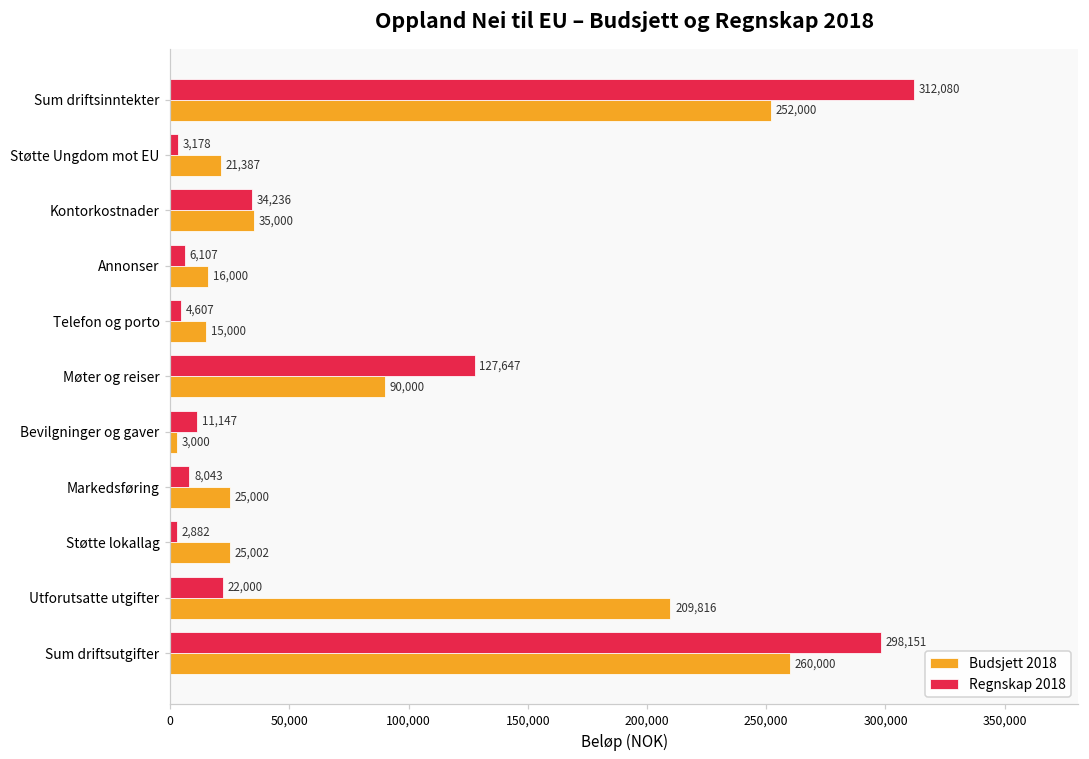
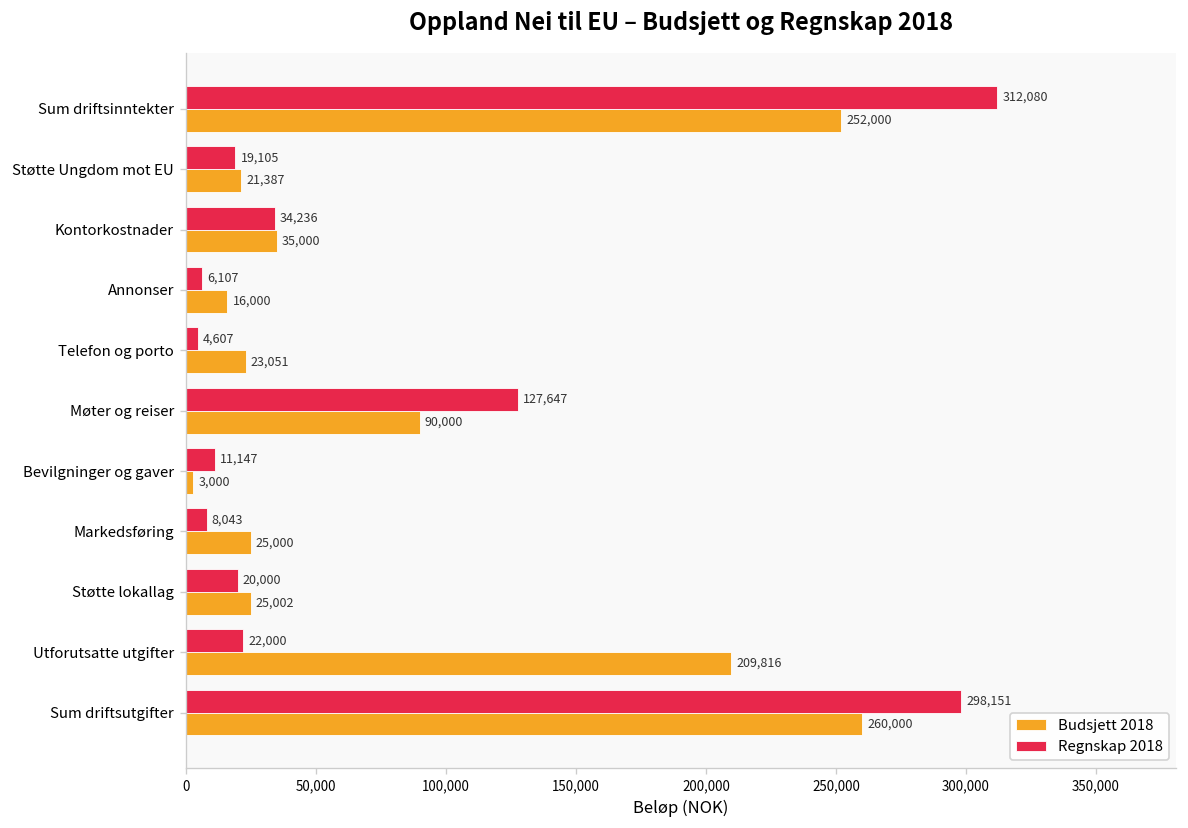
Regnskap 2018, Støtte Ungdom mot EU: 3,178 -> 19,105
Budsjett 2018, Telefon og porto: 15,000 -> 23,051
Regnskap 2018, Støtte lokallag: 2,882 -> 20,000
